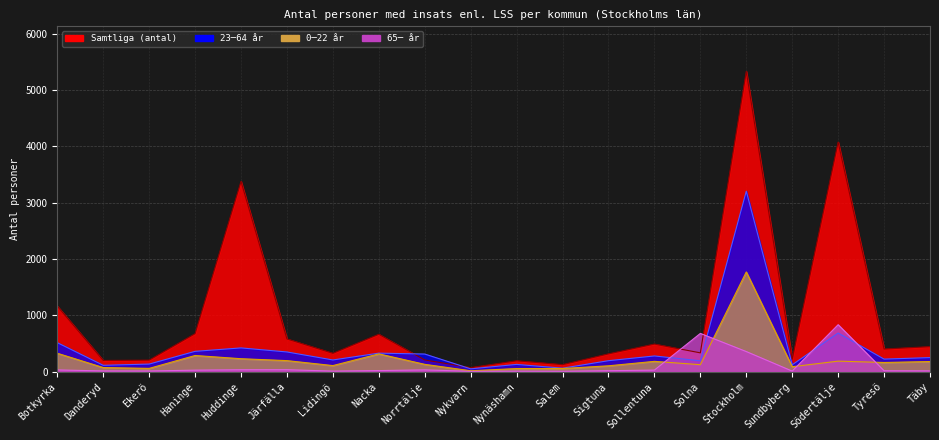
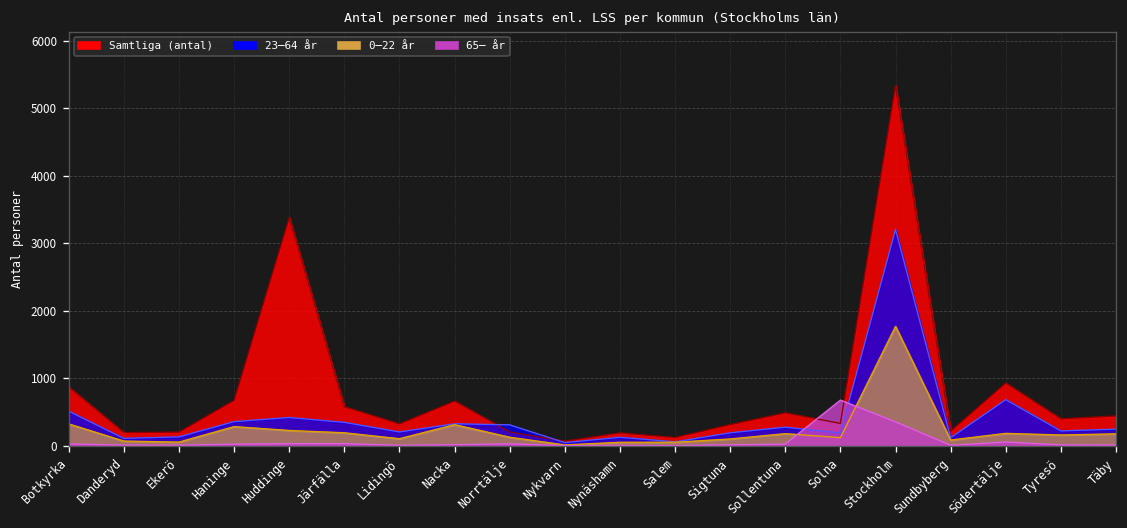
Samtliga (antal), Botkyrka: 1200 -> 900
Samtliga (antal), Södertälje: 4100 -> 900
65─ år, Södertälje: 800 -> 100
